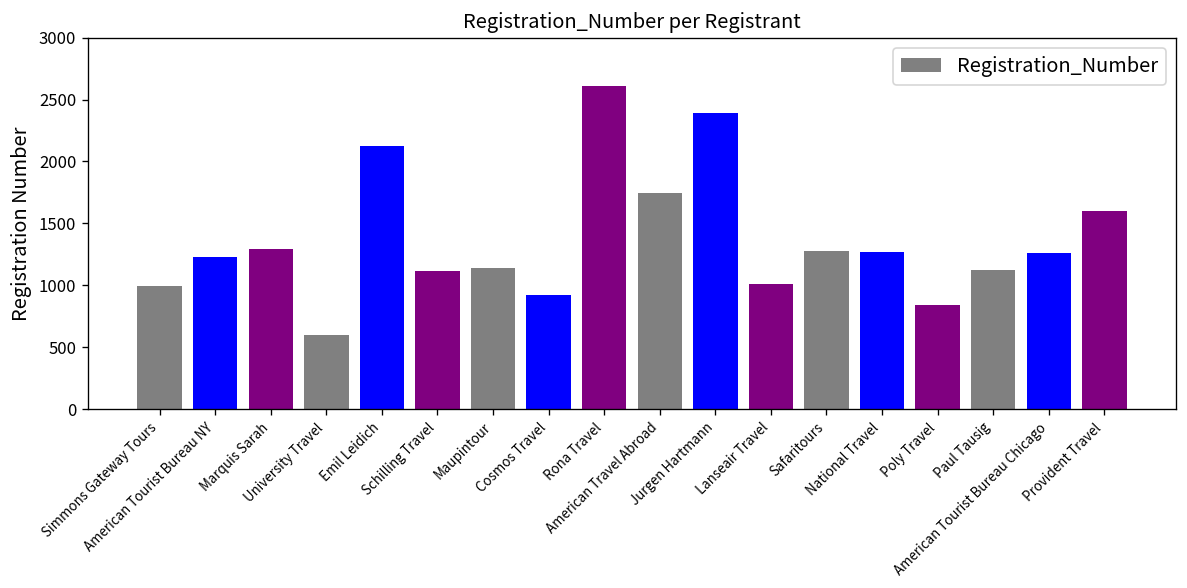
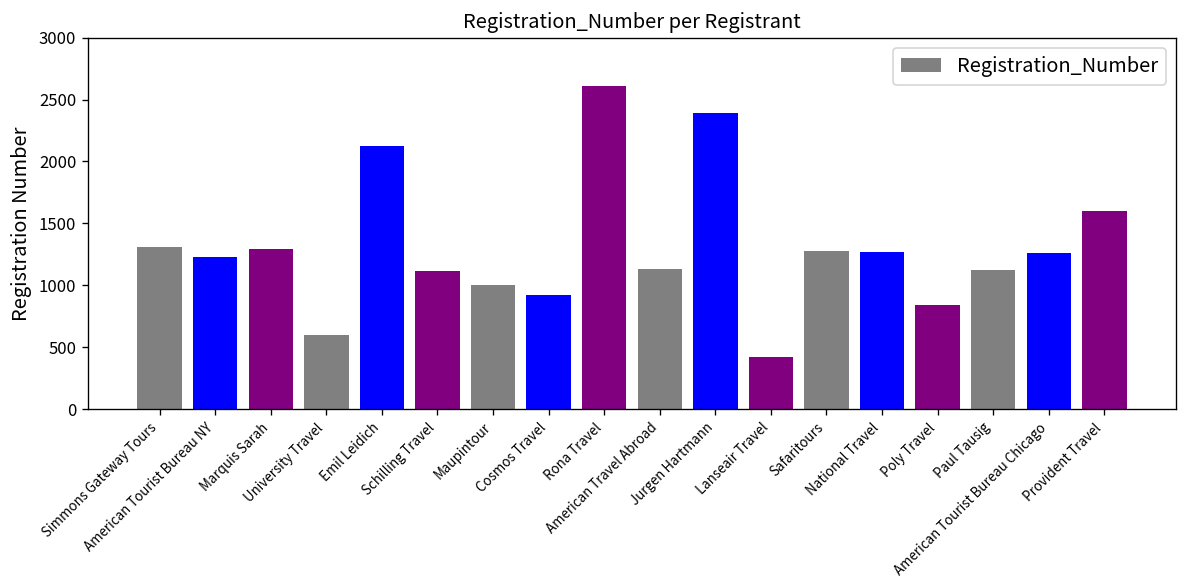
Simmons Gateway Tours: 990 -> 1310
Maupintour: 1140 -> 1000
American Travel Abroad: 1740 -> 1130
Lanseair Travel: 1010 -> 420
